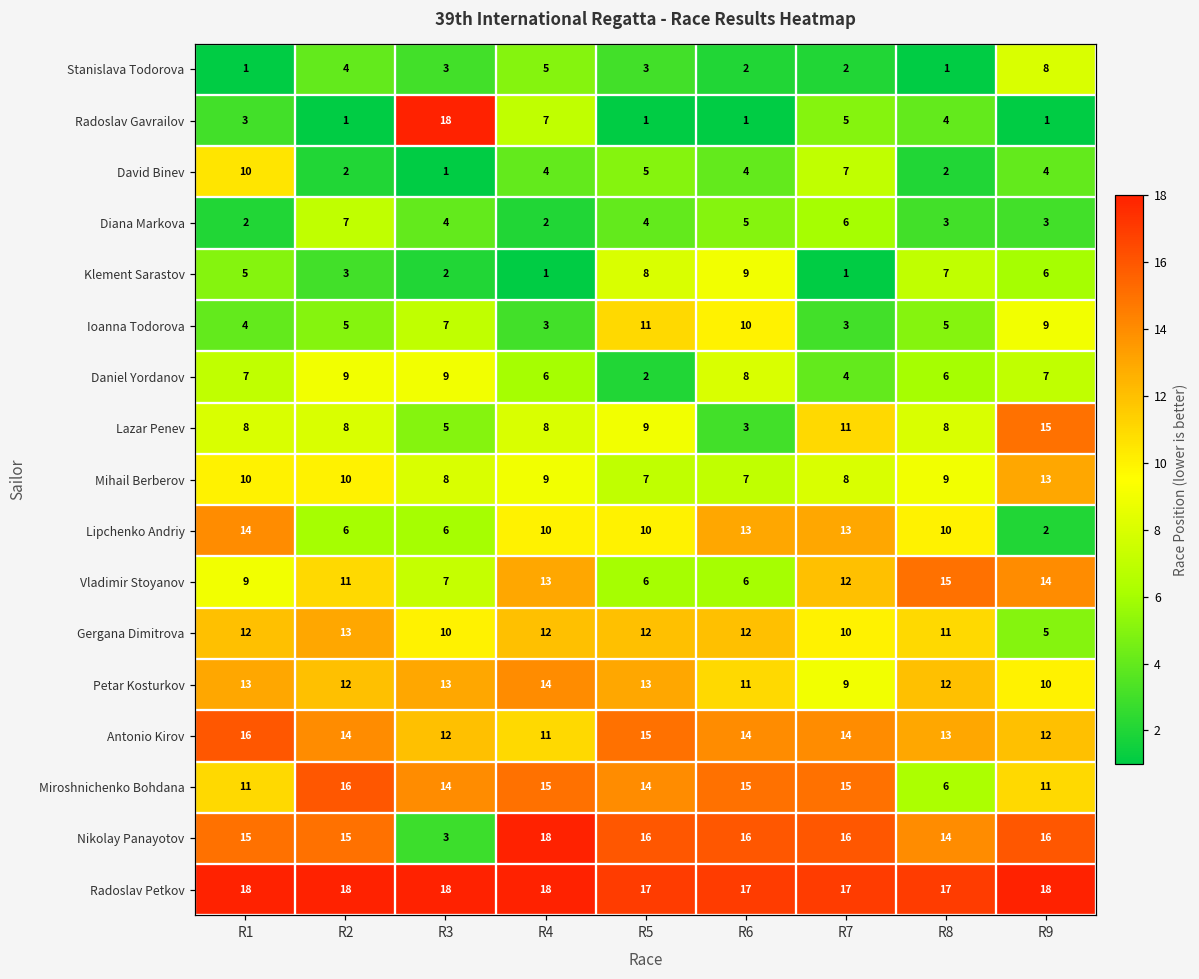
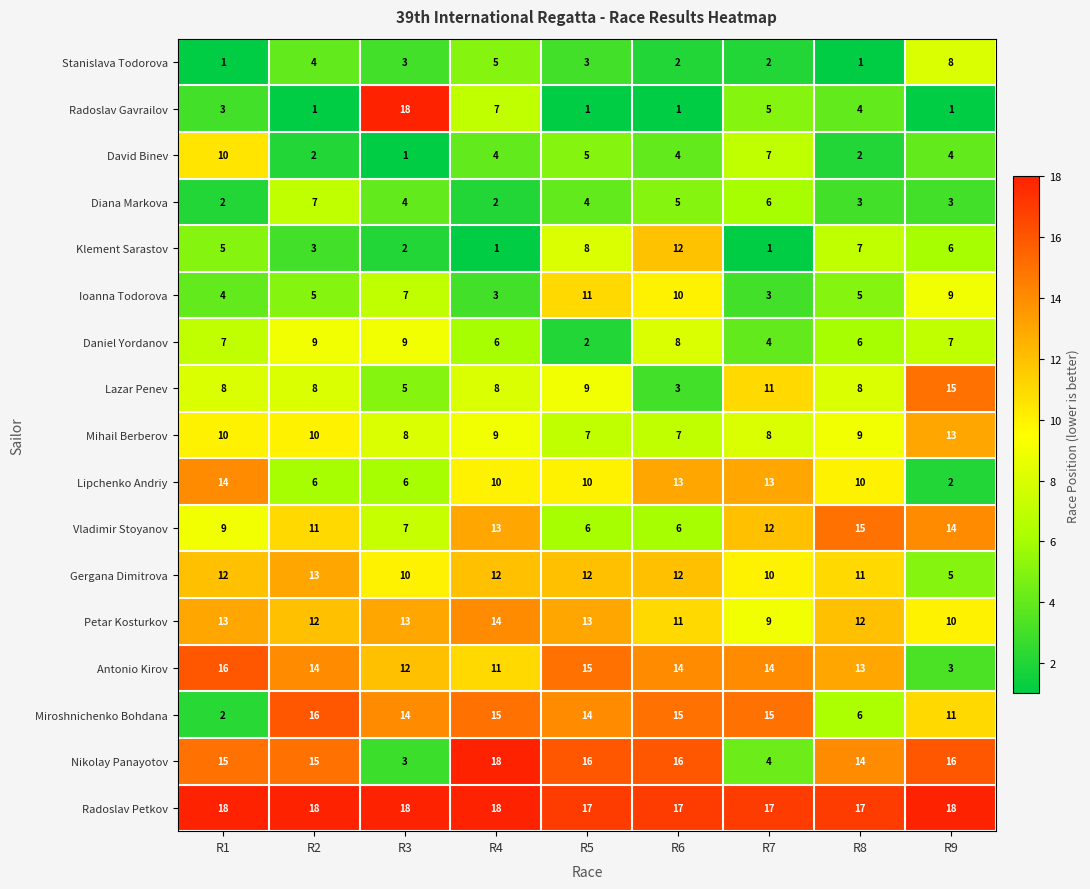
Klement Sarastov, R6: 9 -> 12
Antonio Kirov, R9: 12 -> 3
Miroshnichenko Bohdana, R1: 11 -> 2
Nikolay Panayotov, R7: 16 -> 4
